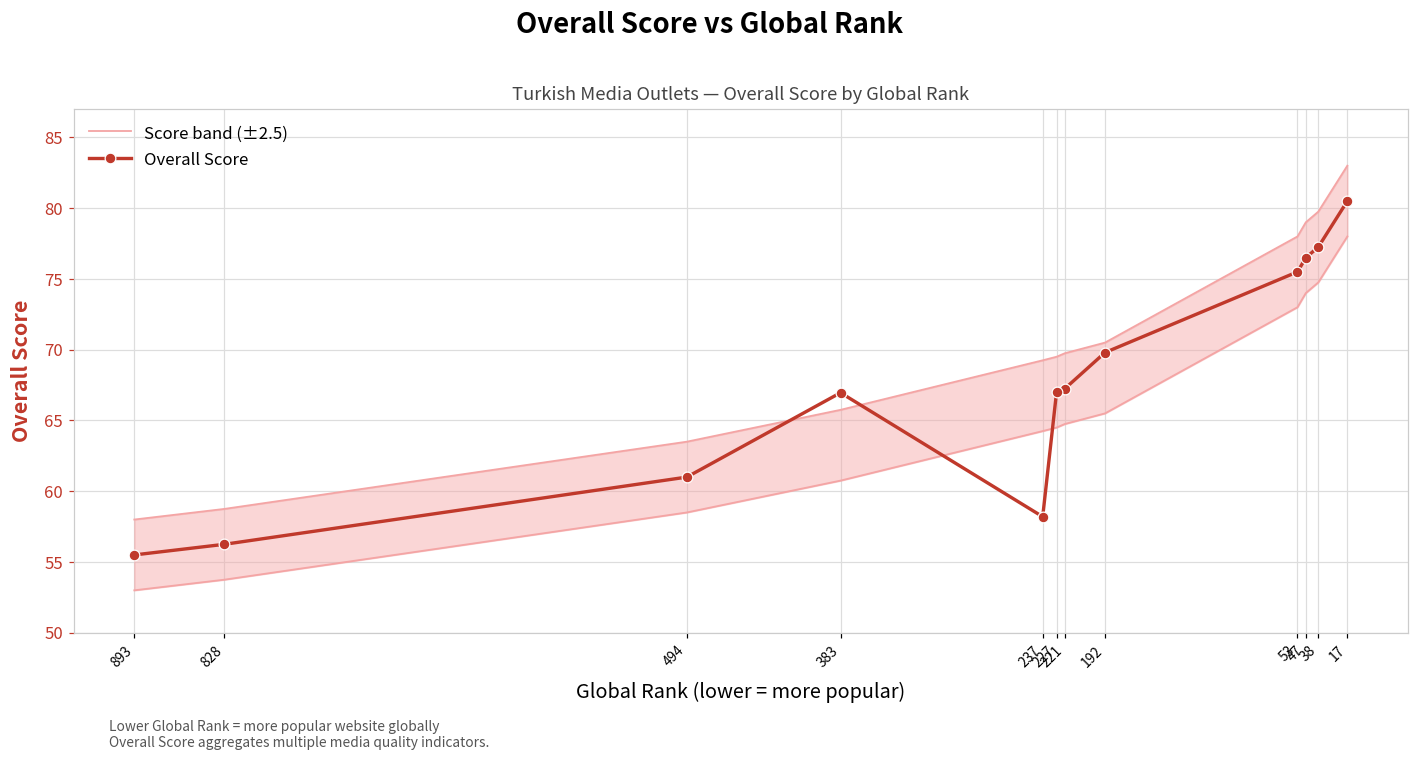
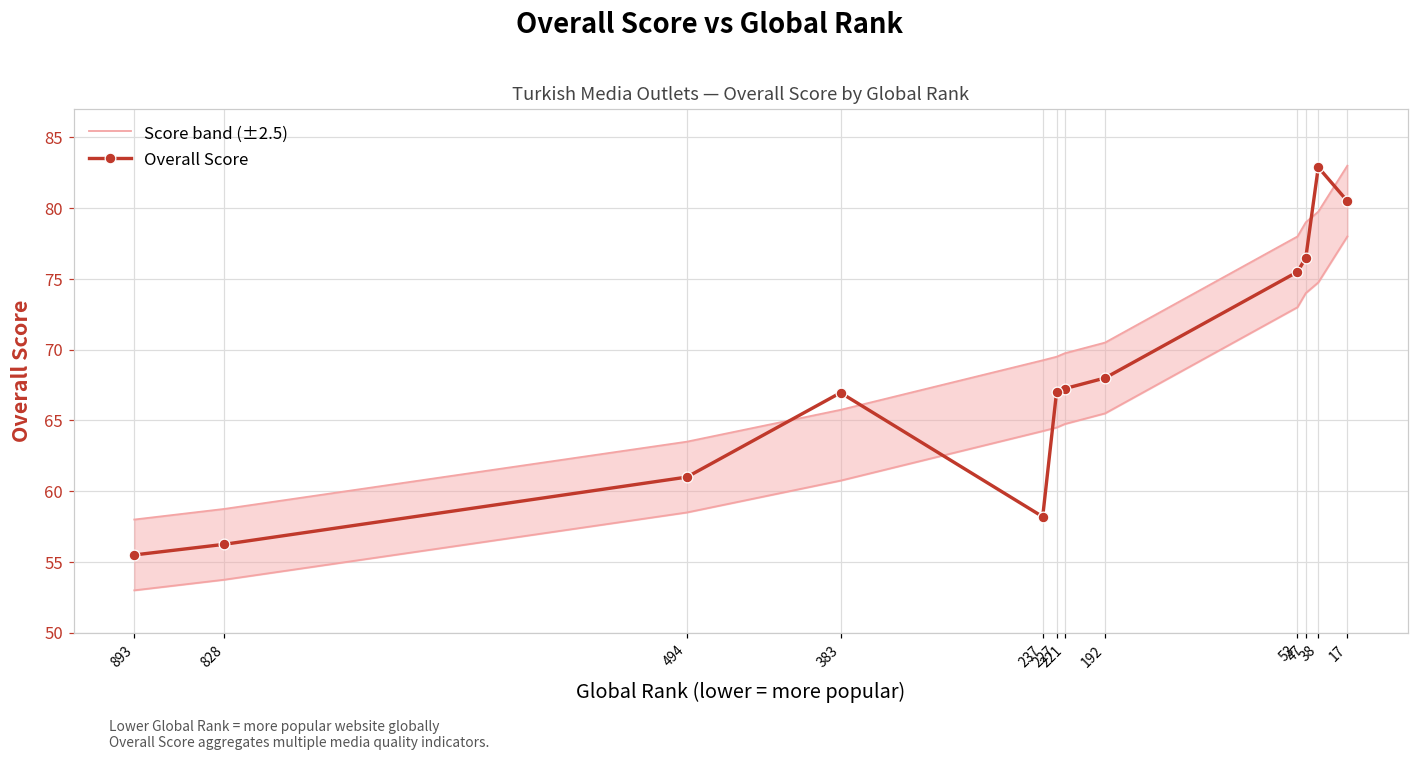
Overall Score, 192: 69.8 -> 68.0
Overall Score, 38: 77.3 -> 82.9
